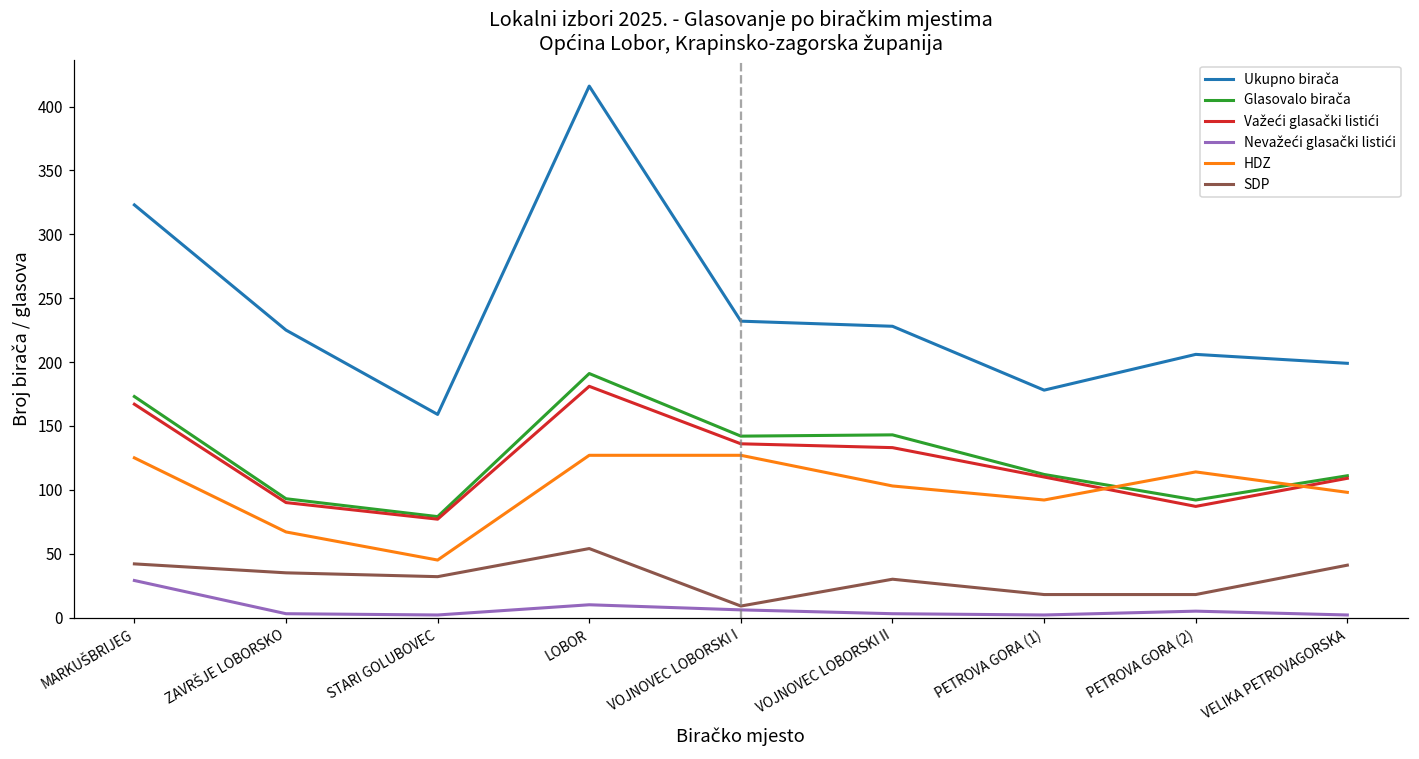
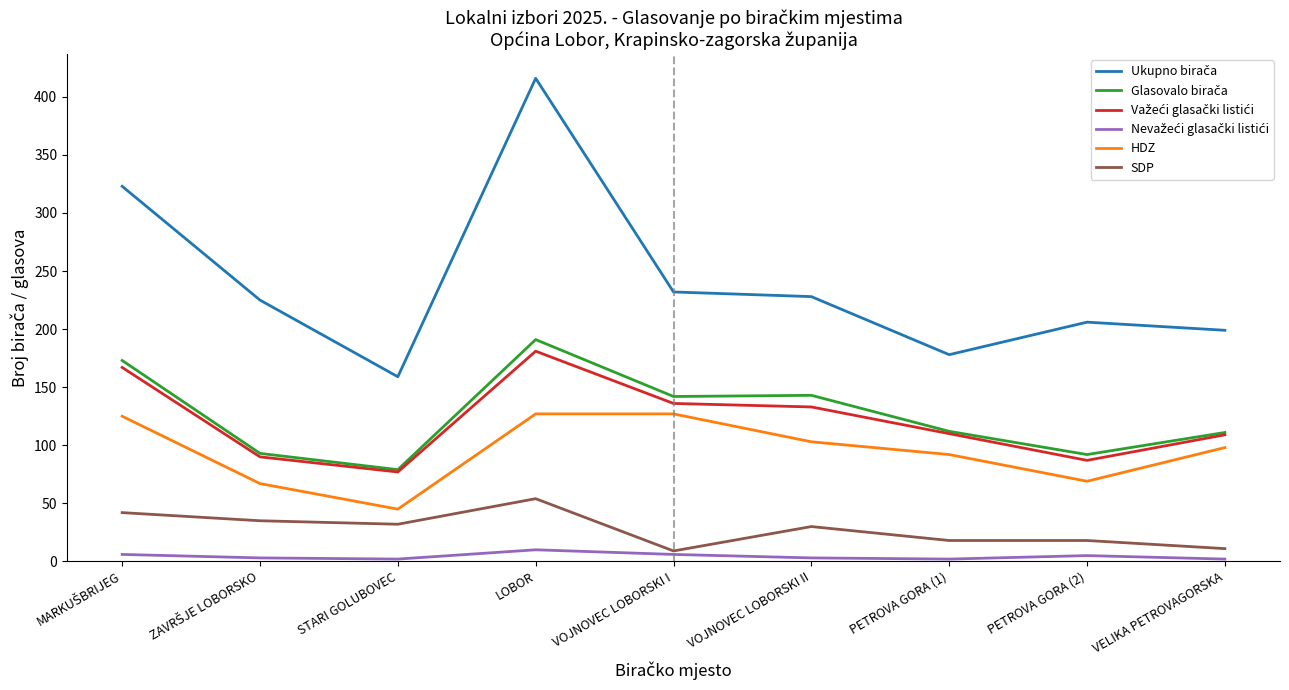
Nevažeći glasački listići, MARKUŠBRIJEG: 29 -> 6
HDZ, PETROVA GORA (2): 114 -> 69
SDP, VELIKA PETROVAGORSKA: 41 -> 11
